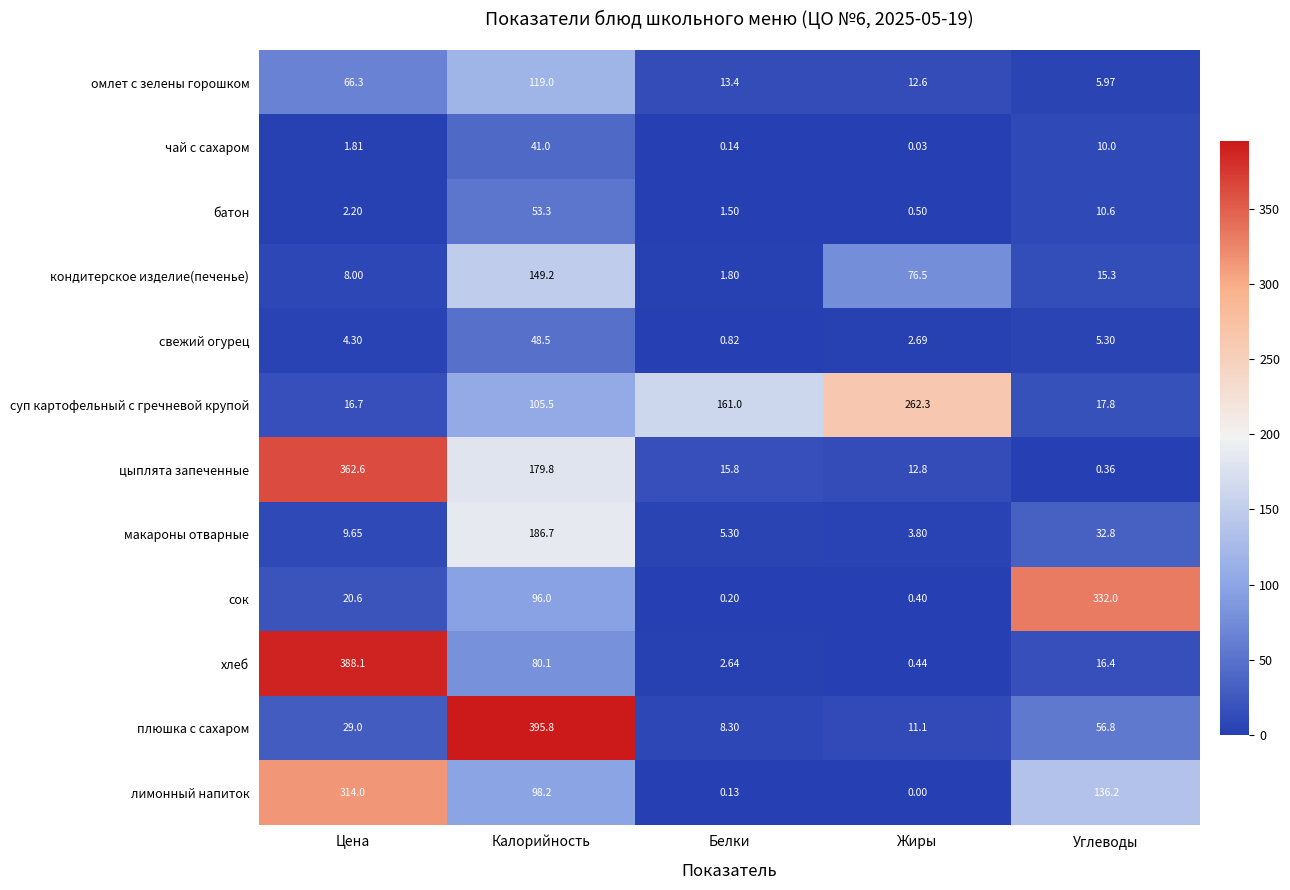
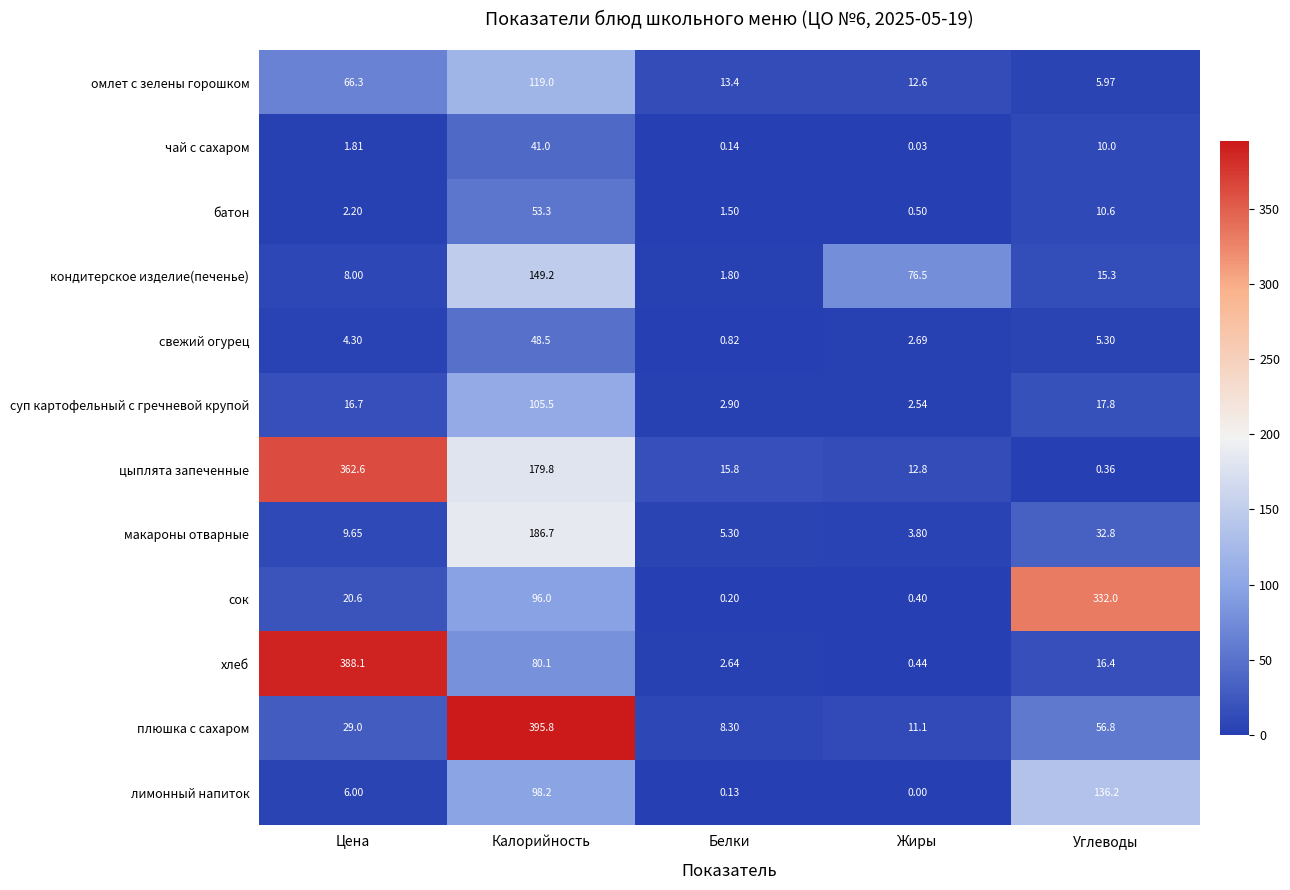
суп картофельный с гречневой крупой, Белки: 161.0 -> 2.90
суп картофельный с гречневой крупой, Жиры: 262.3 -> 2.54
лимонный напиток, Цена: 314.0 -> 6.00
